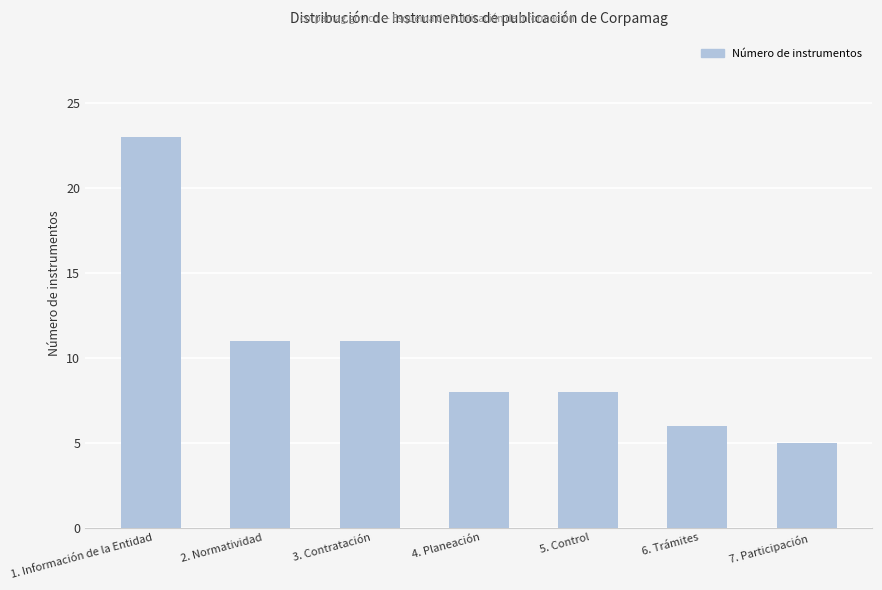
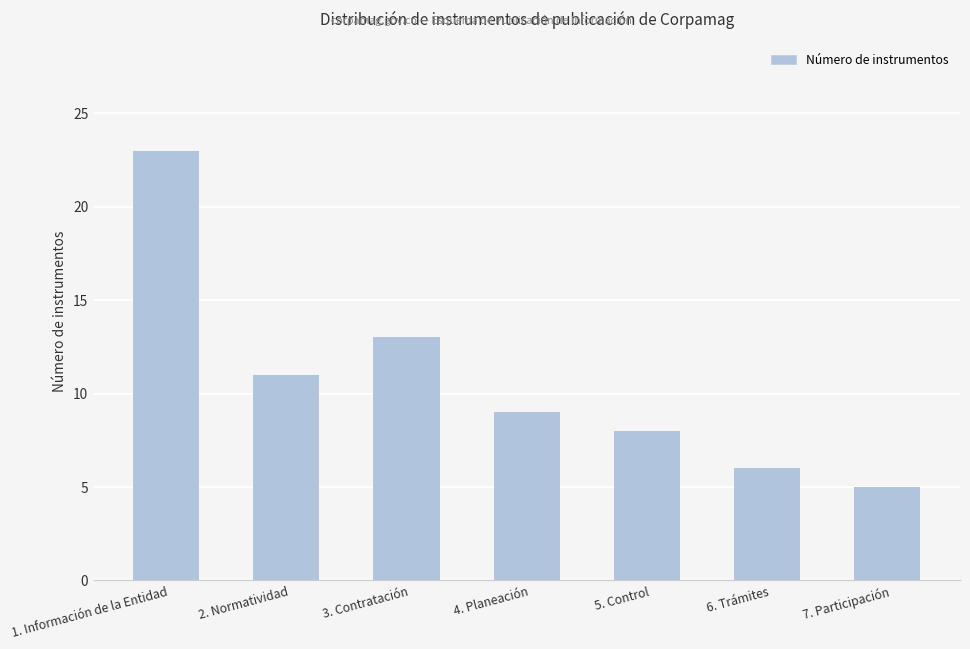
3. Contratación: 11 -> 13
4. Planeación: 8 -> 9
